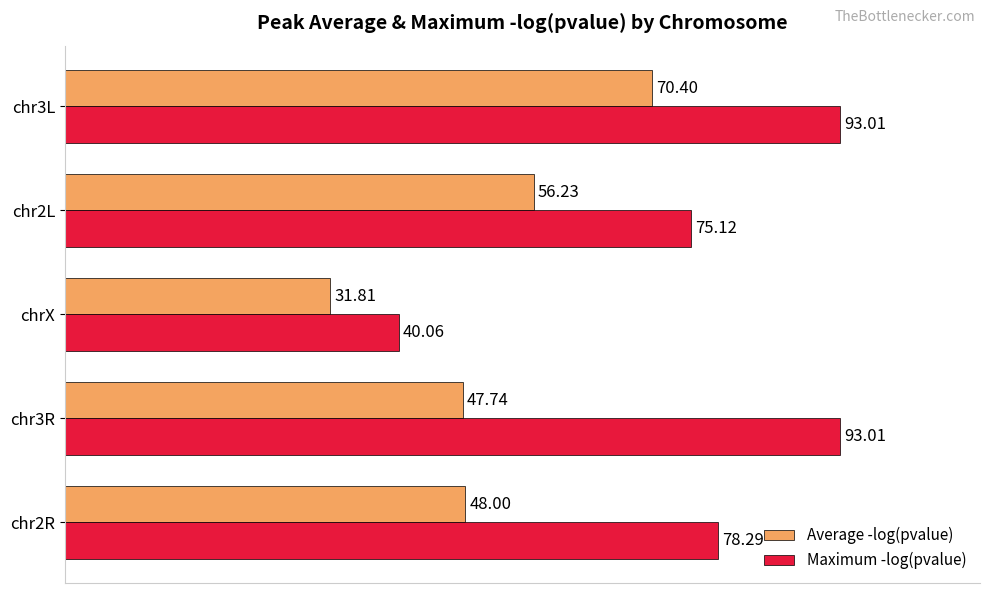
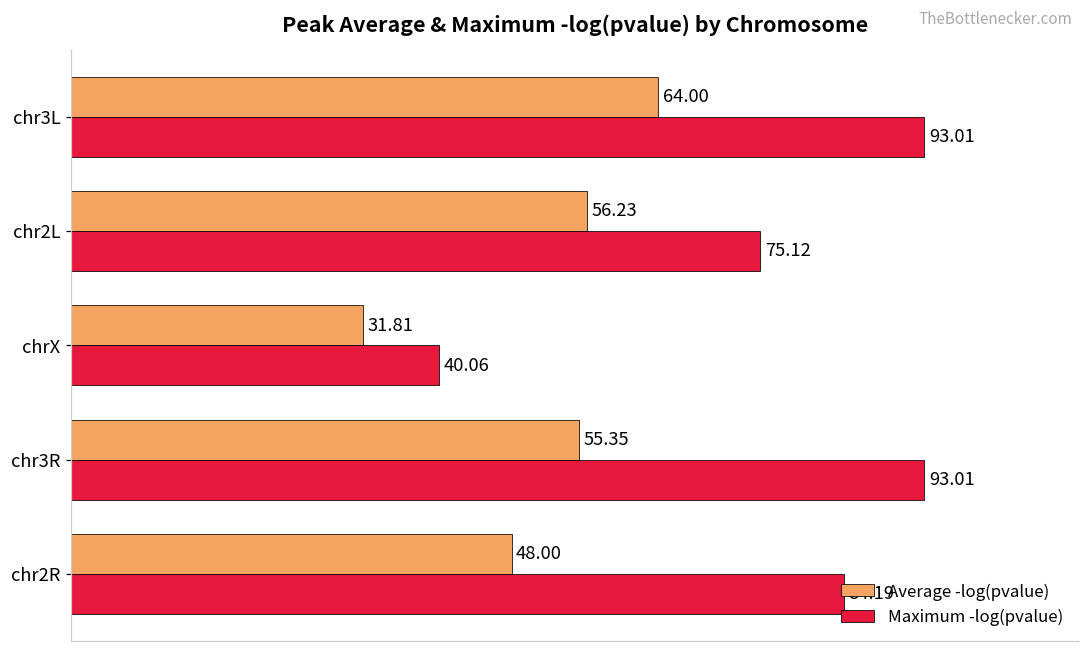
Average -log(pvalue), chr3L: 70.40 -> 64.00
Average -log(pvalue), chr3R: 47.74 -> 55.35
Maximum -log(pvalue), chr2R: 78.29 -> 84.19
